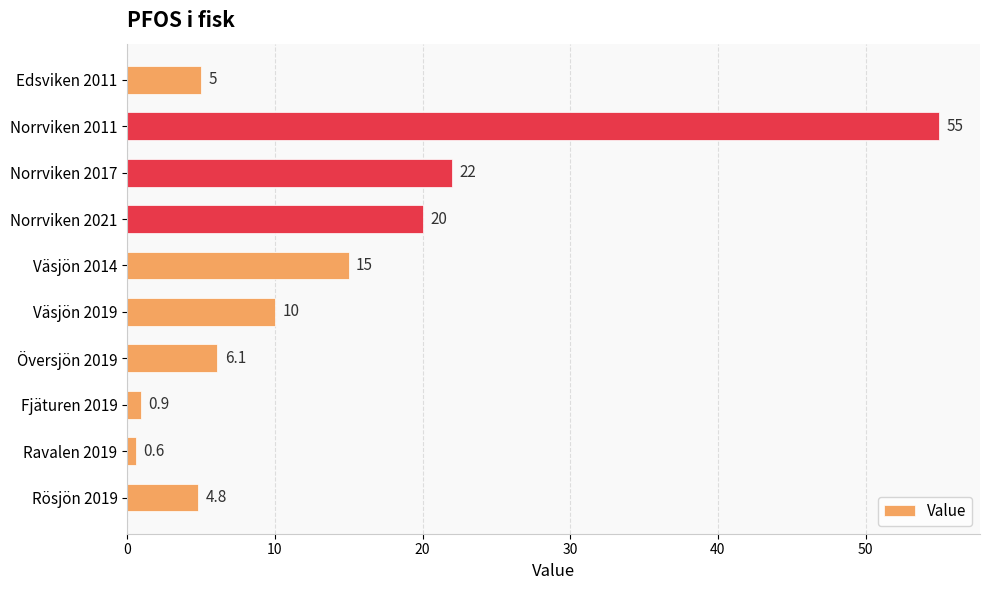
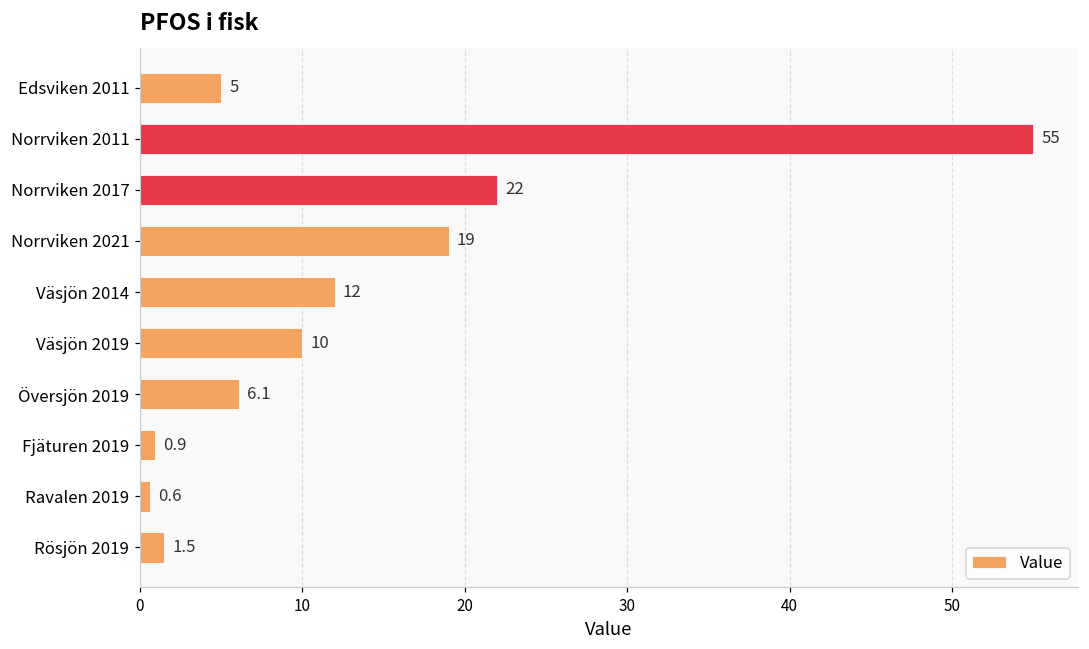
Norrviken 2021: 20 -> 19
Väsjön 2014: 15 -> 12
Rösjön 2019: 4.8 -> 1.5
